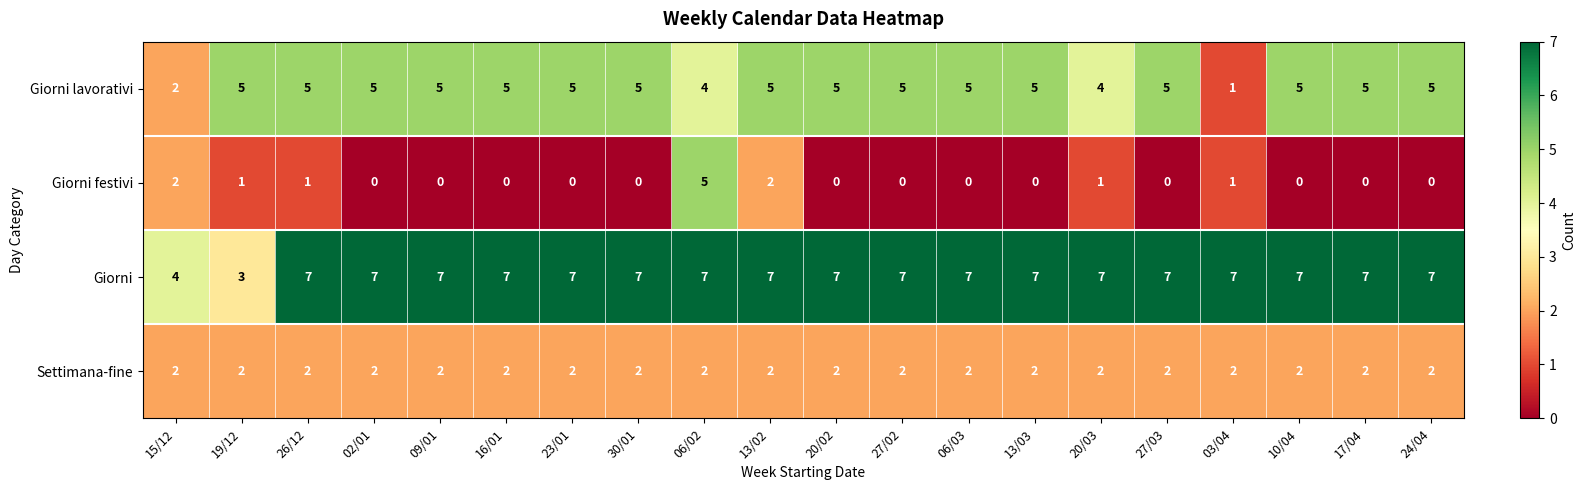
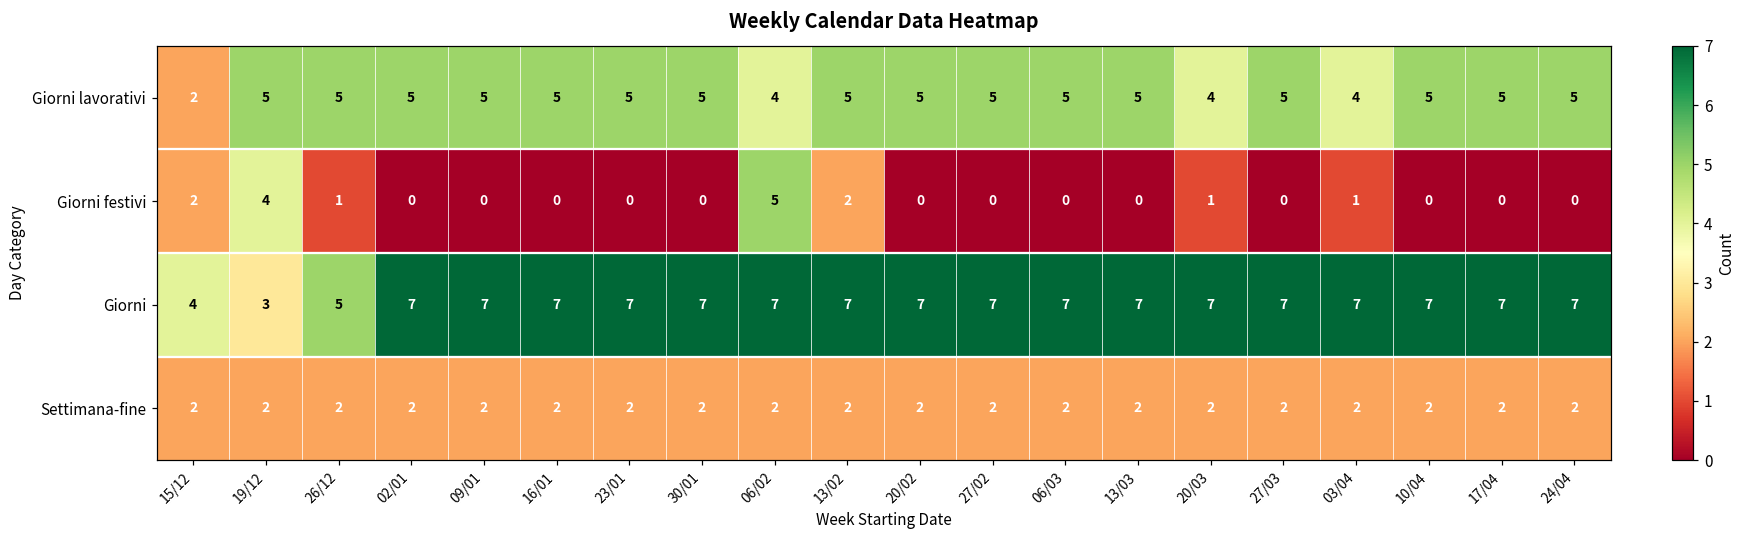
Giorni lavorativi, 03/04: 1 -> 4
Giorni festivi, 19/12: 1 -> 4
Giorni, 26/12: 7 -> 5
